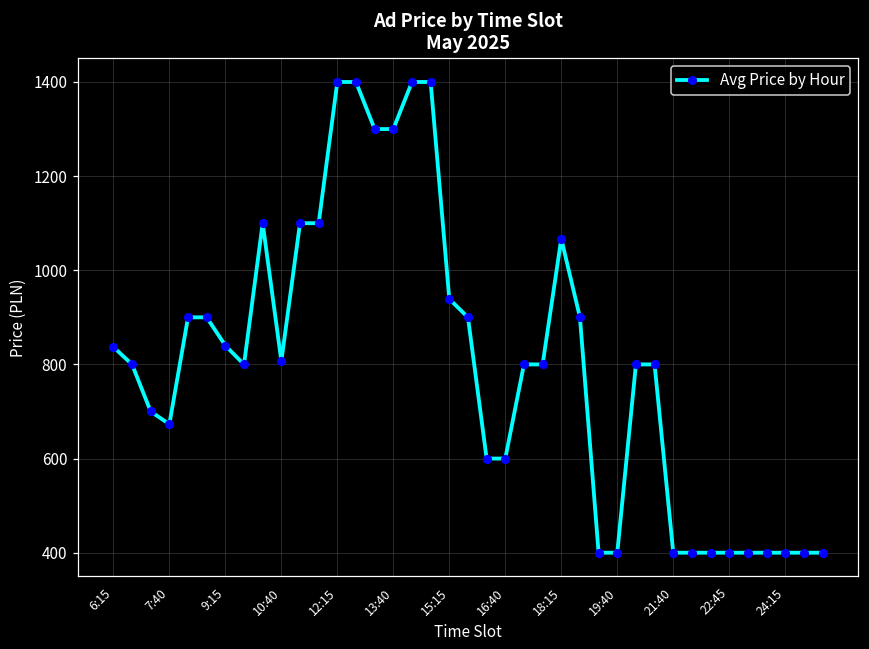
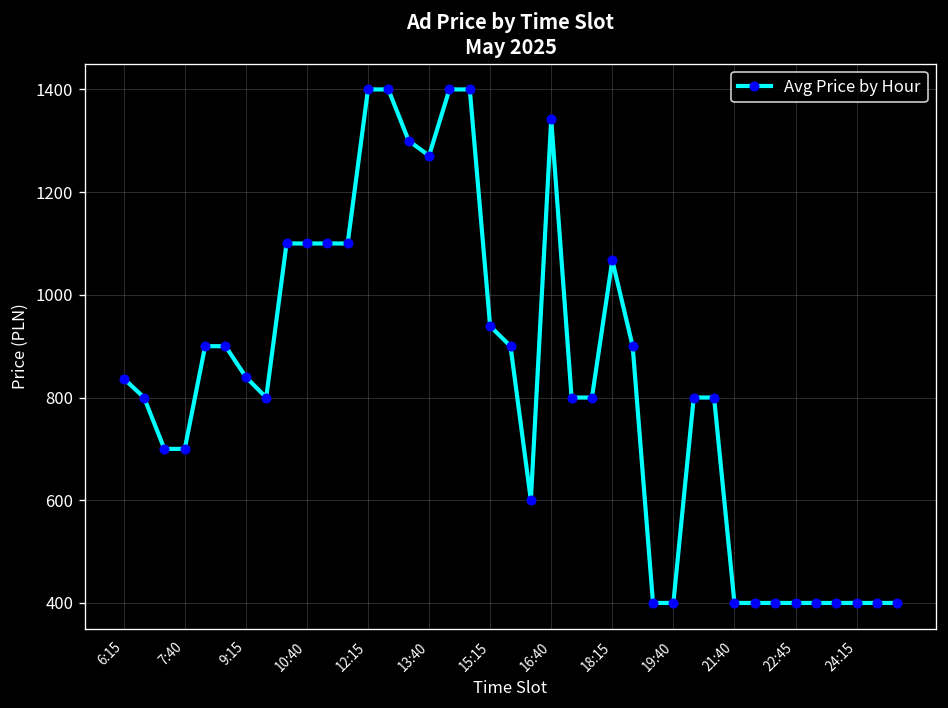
7:40: 670 -> 700
10:40: 810 -> 1100
13:40: 1300 -> 1270
16:40: 600 -> 1340
